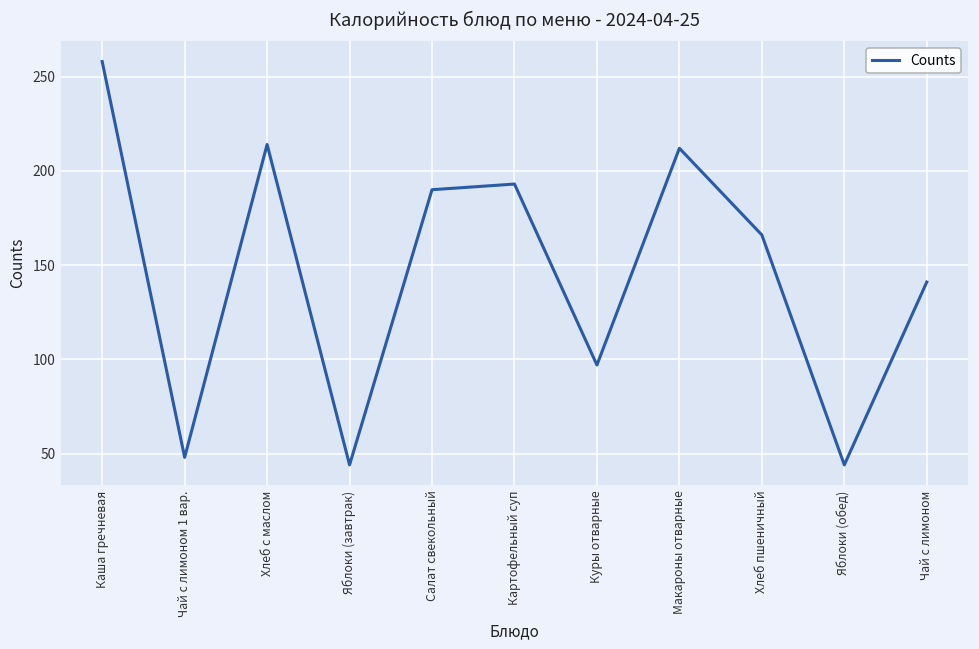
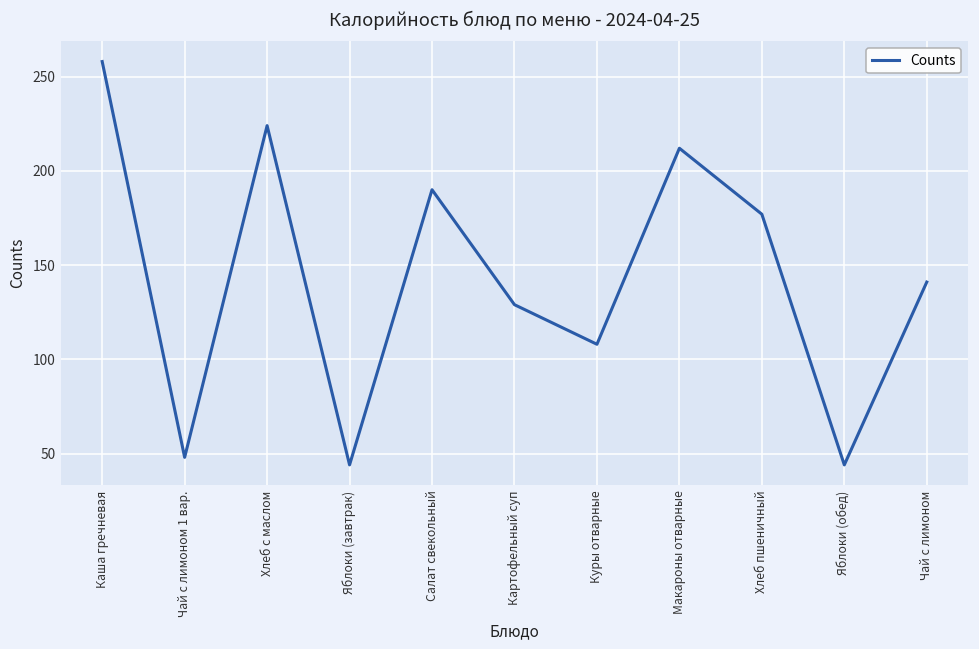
Хлеб с маслом: 214 -> 224
Картофельный суп: 193 -> 129
Куры отварные: 97 -> 108
Хлеб пшеничный: 166 -> 177
